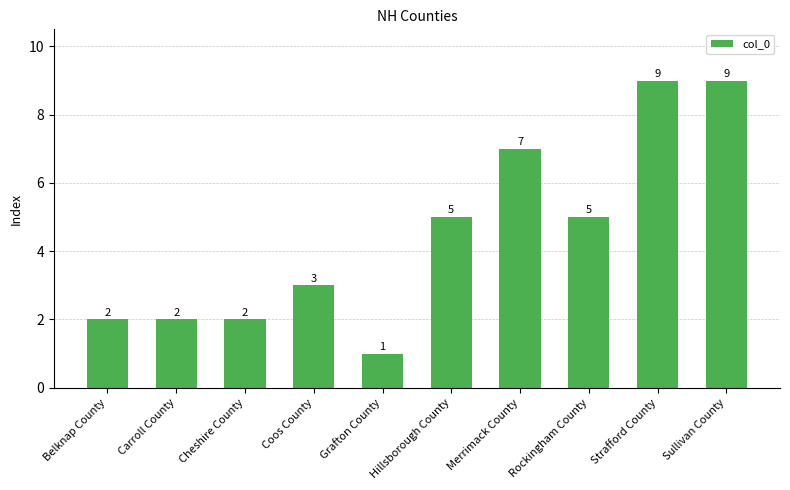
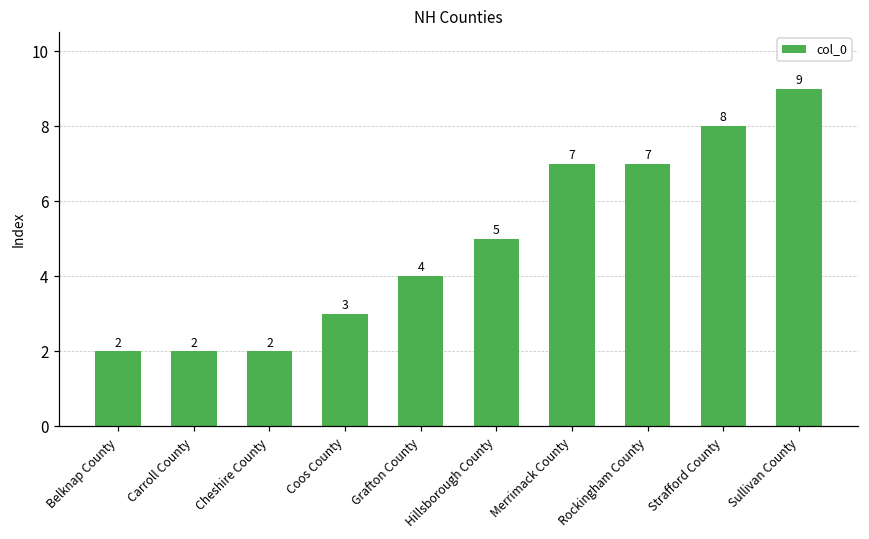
Grafton County: 1 -> 4
Rockingham County: 5 -> 7
Strafford County: 9 -> 8
